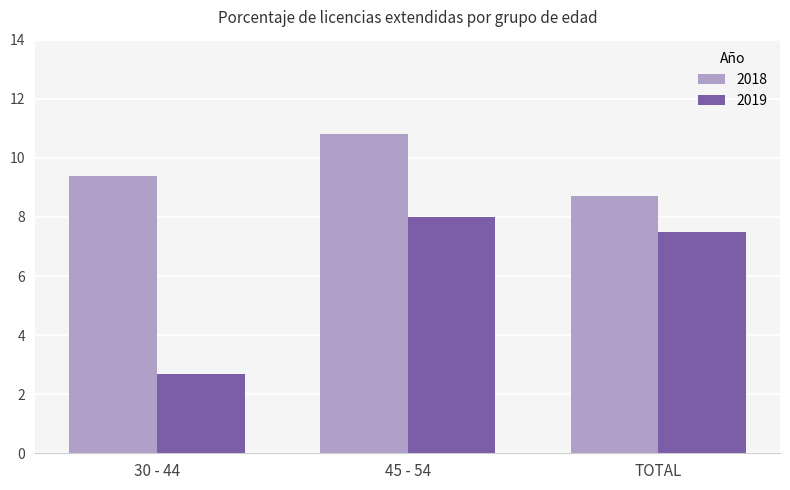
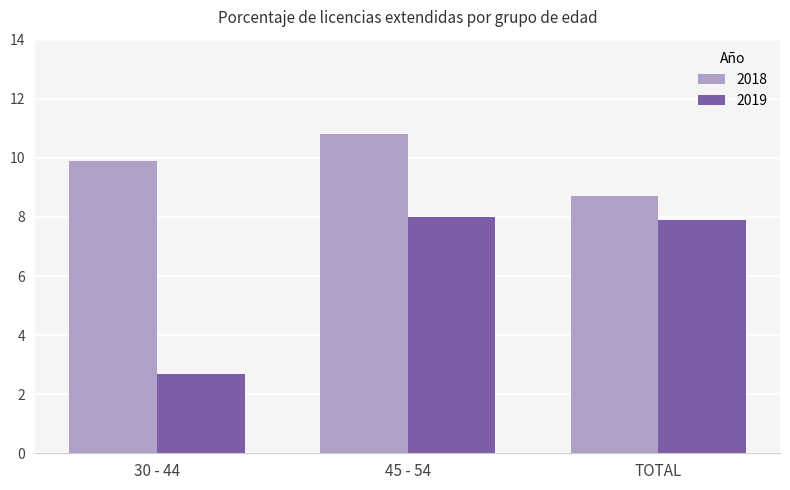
2018, 30 - 44: 9.4 -> 9.9
2019, TOTAL: 7.5 -> 7.9
